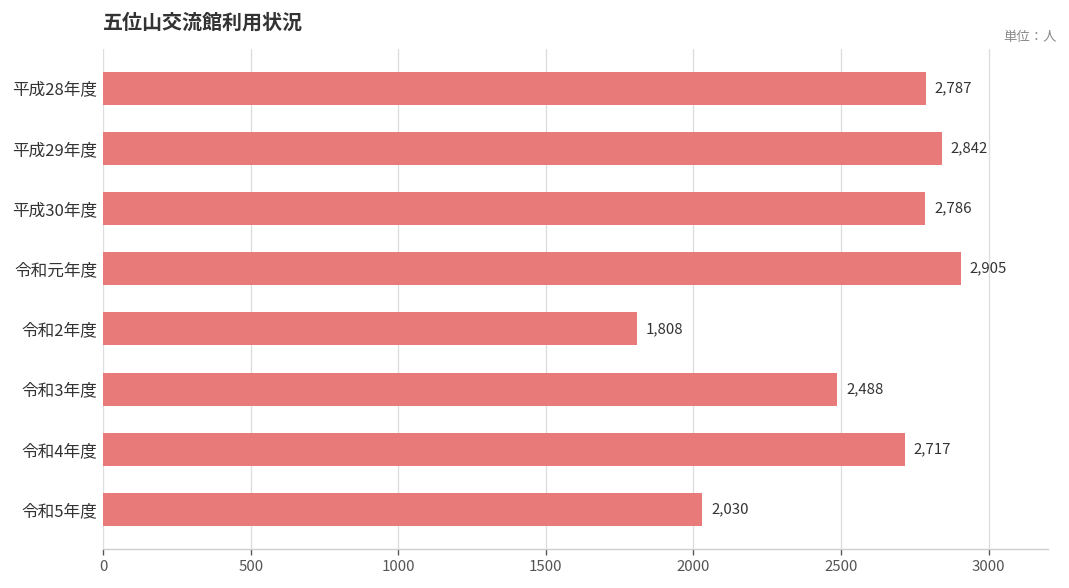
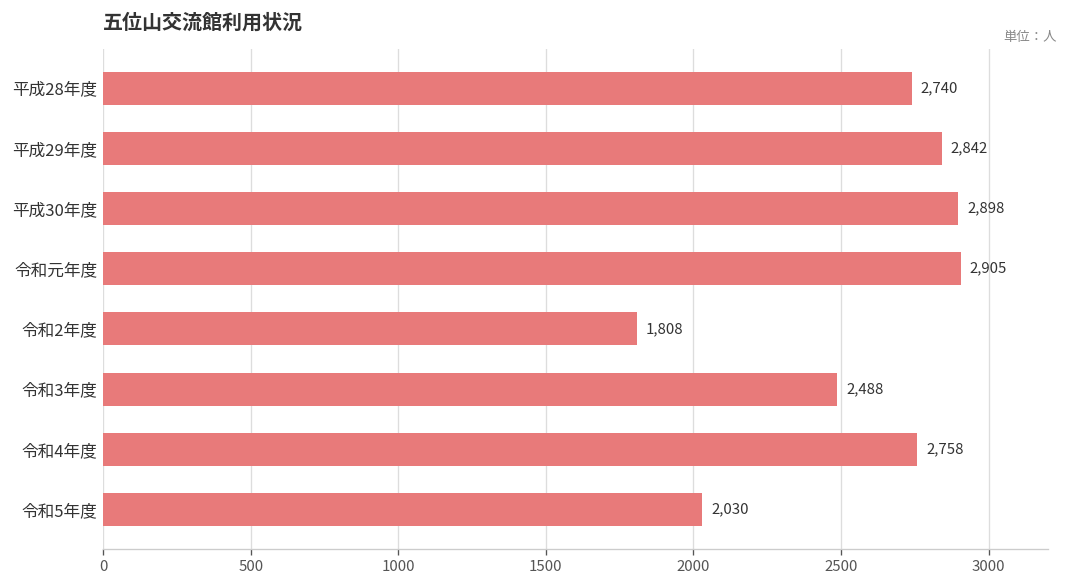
平成28年度: 2,787 -> 2,740
平成30年度: 2,786 -> 2,898
令和4年度: 2,717 -> 2,758
